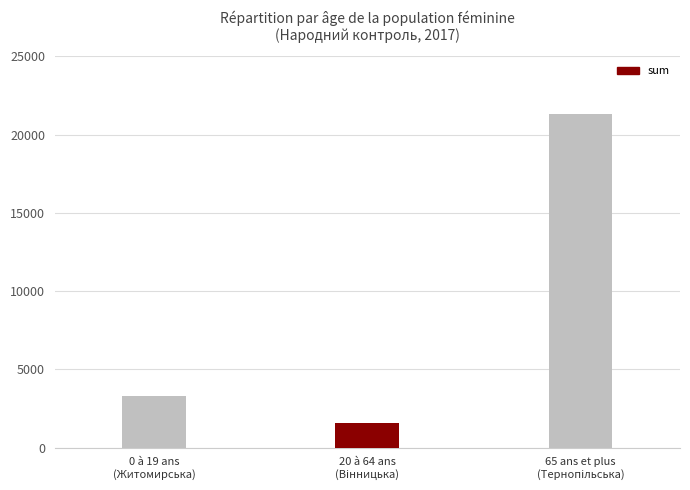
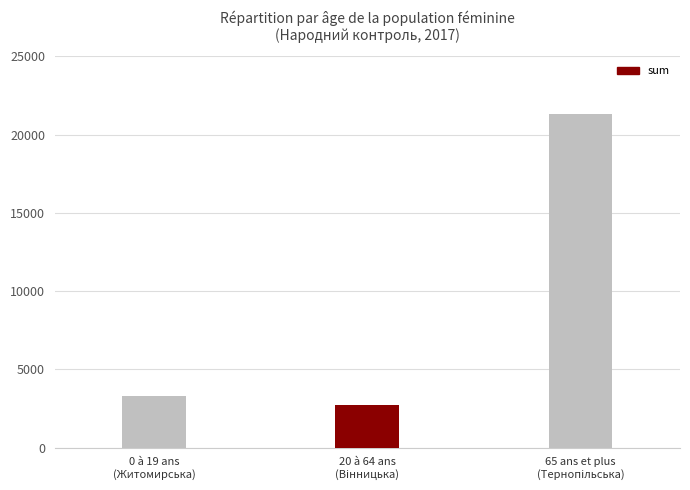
20 à 64 ans (Вінницька): 1500 -> 2700
